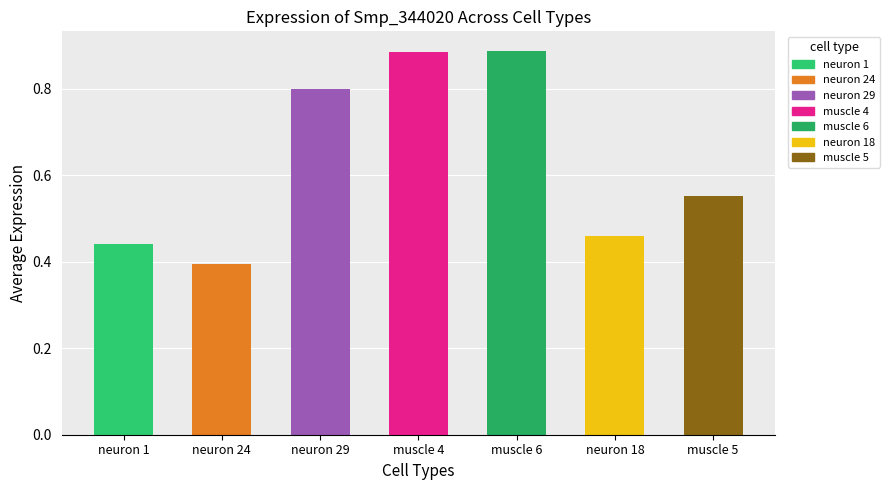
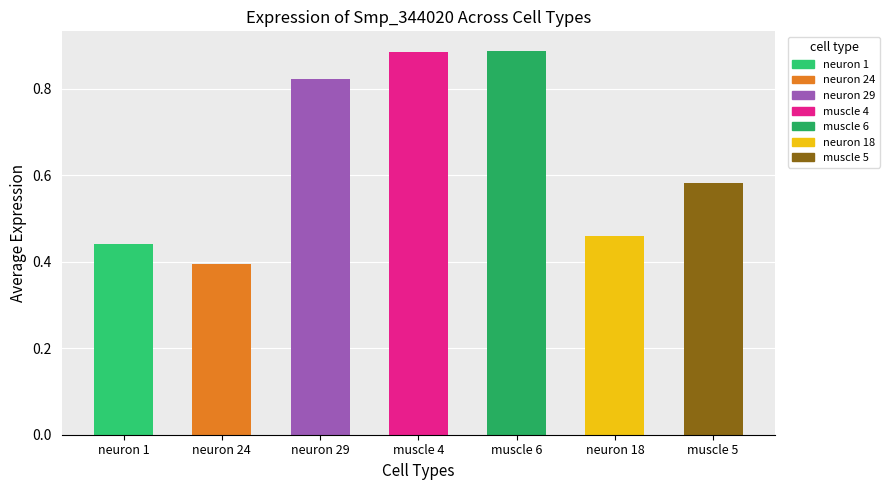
neuron 29: 0.80 -> 0.82
muscle 5: 0.55 -> 0.58
